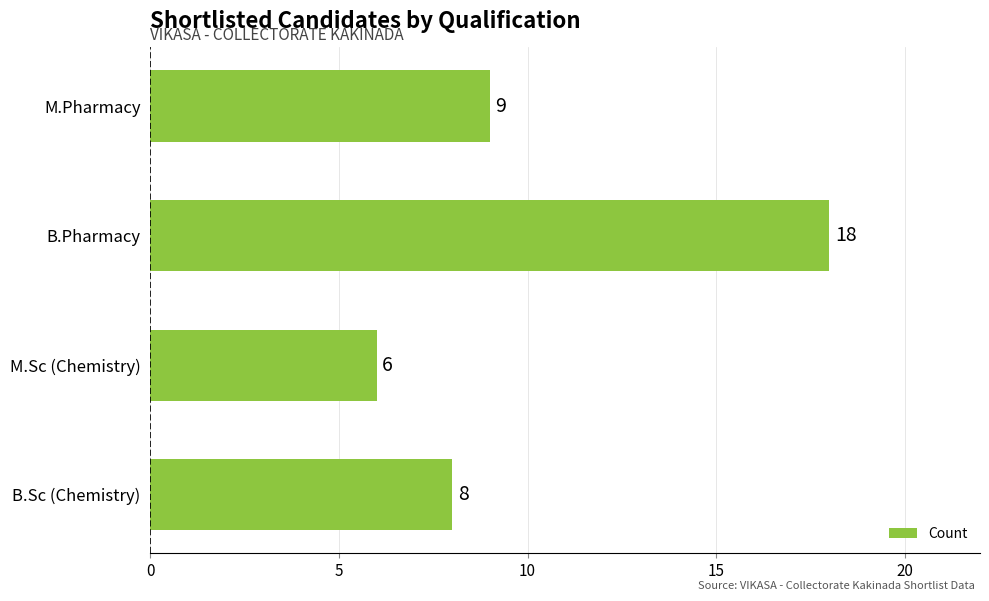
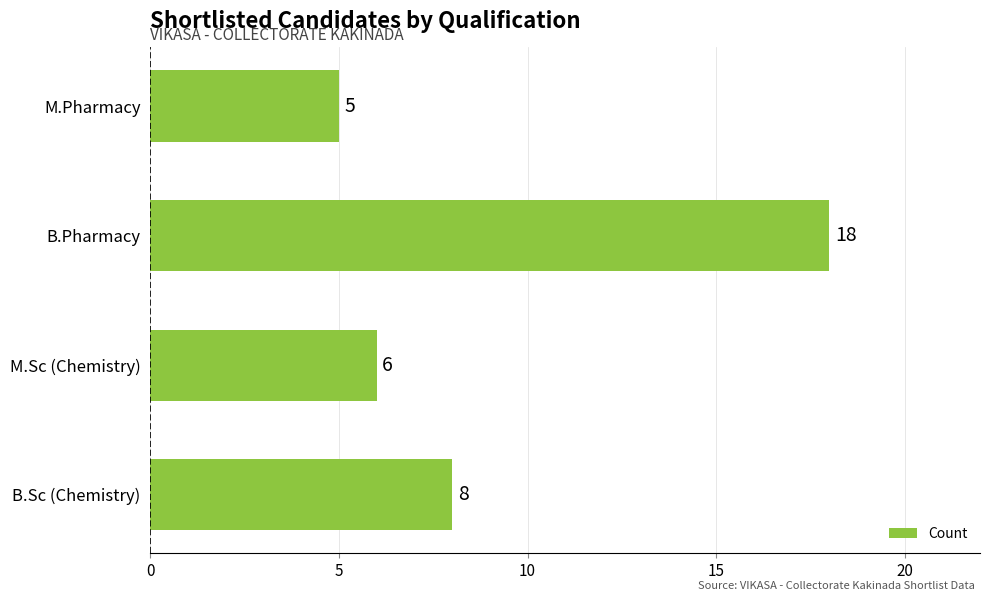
M.Pharmacy: 9 -> 5
